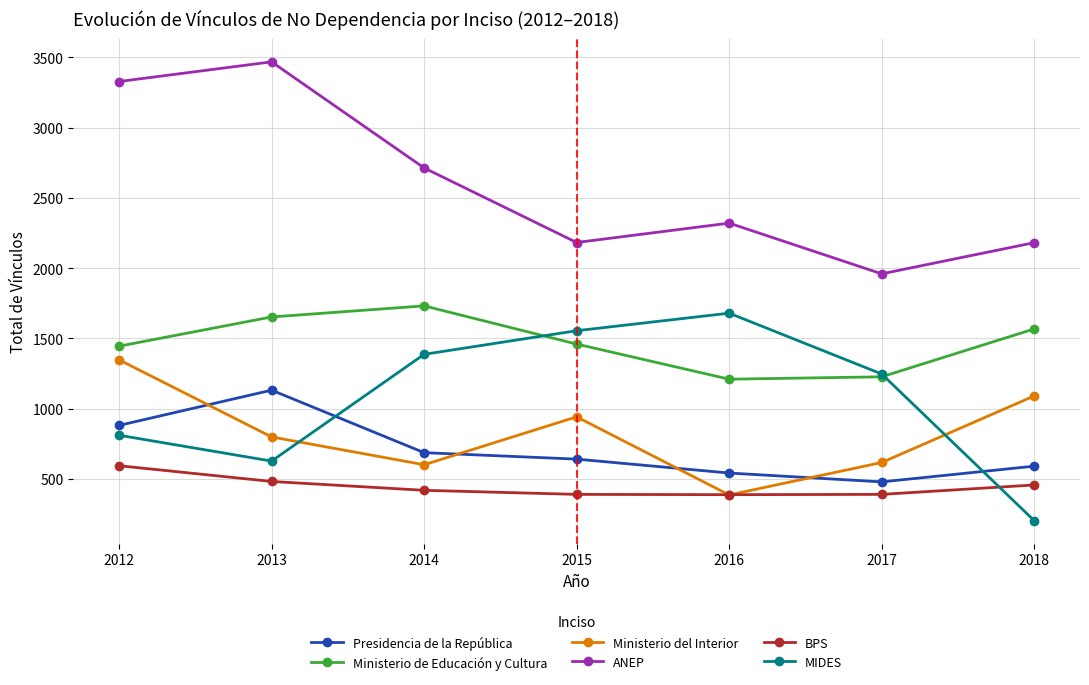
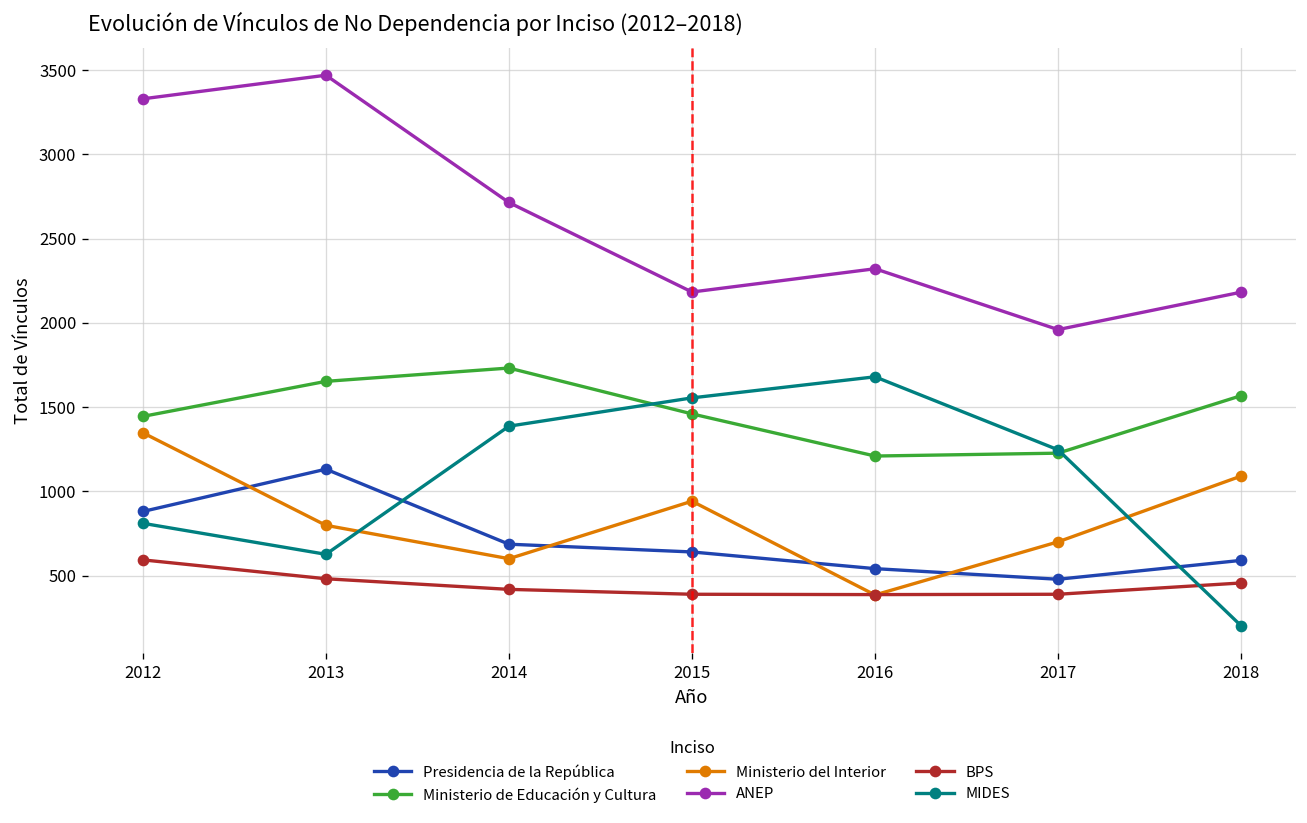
Ministerio del Interior, 2017: 620 -> 700
